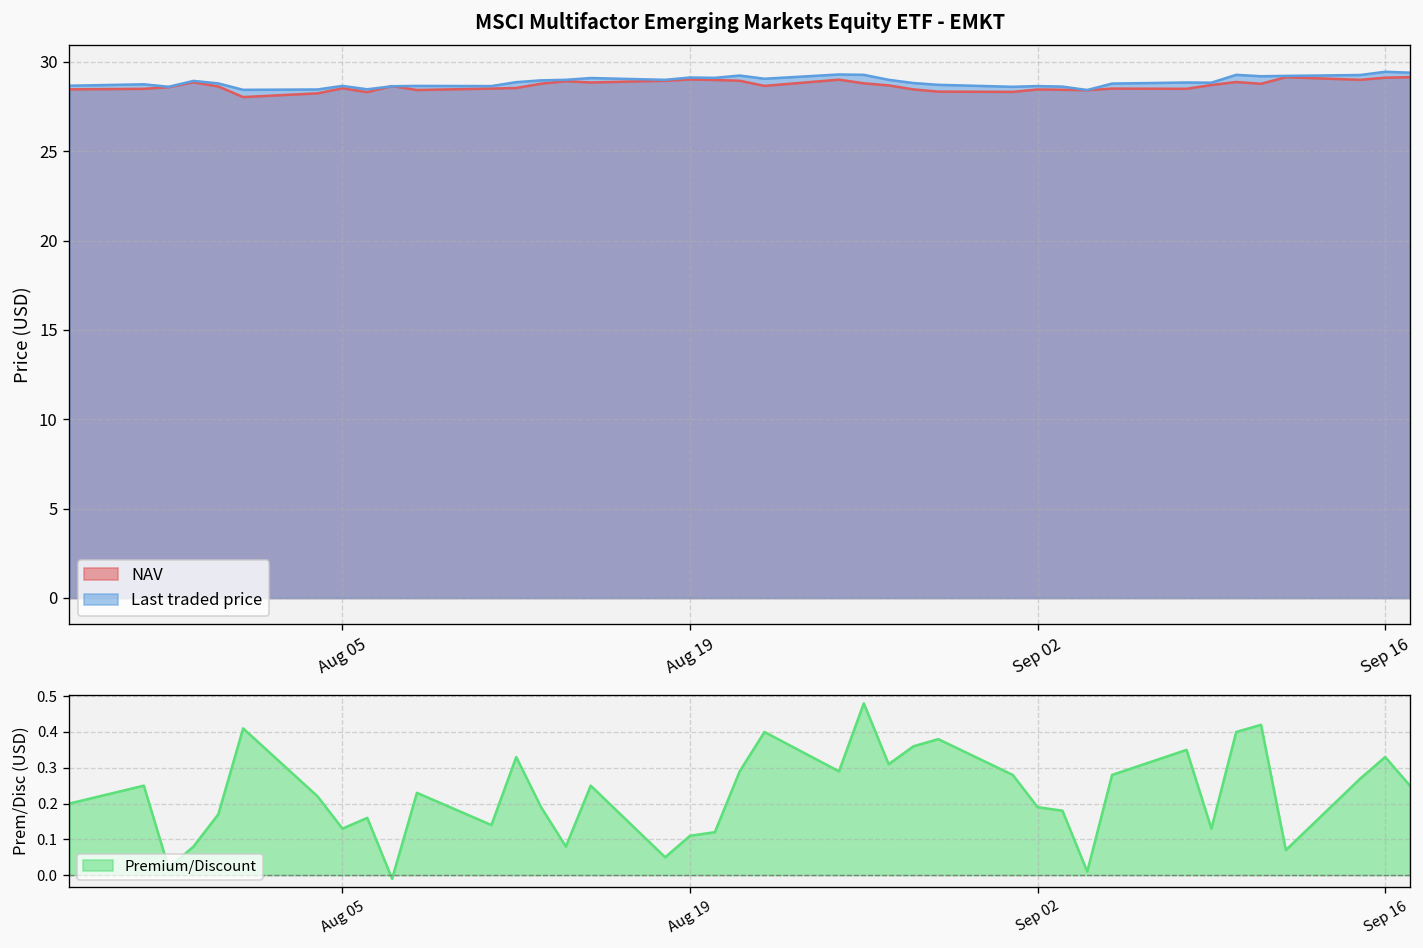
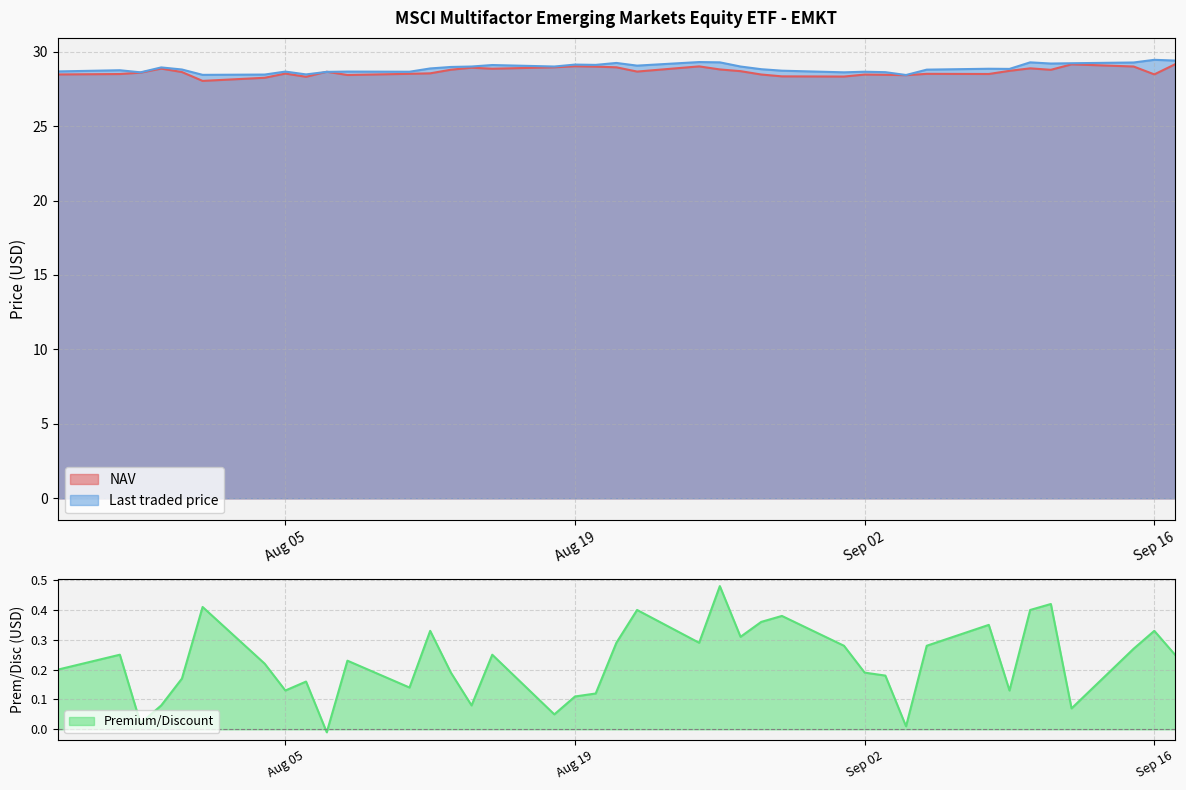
MSCI Multifactor Emerging Markets Equity ETF - EMKT, NAV, Sep 16: 29.1 -> 28.5
